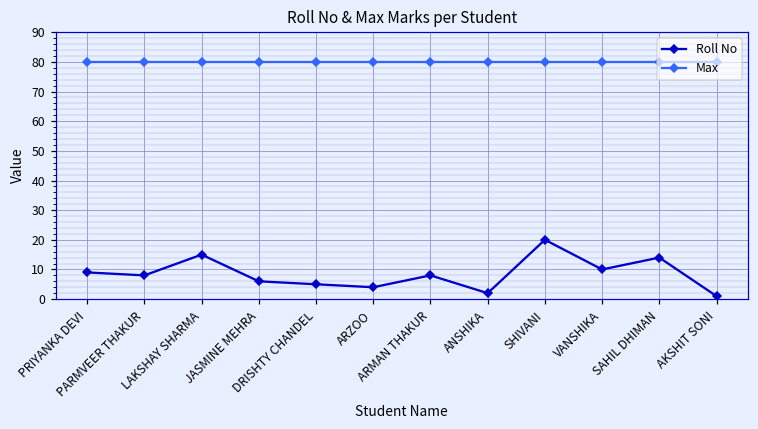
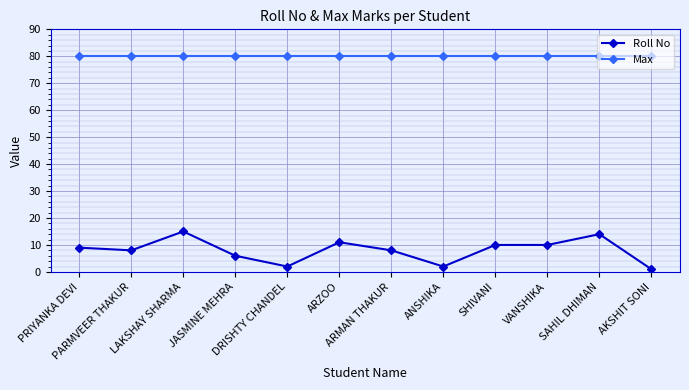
Roll No, DRISHTY CHANDEL: 5 -> 2
Roll No, ARZOO: 4 -> 11
Roll No, SHIVANI: 20 -> 10
